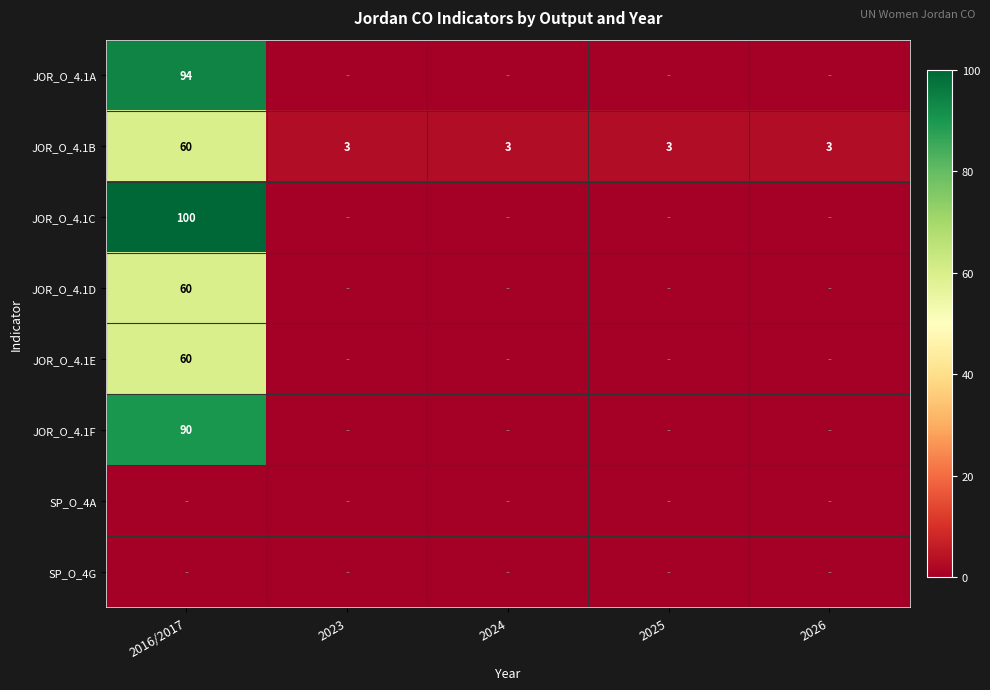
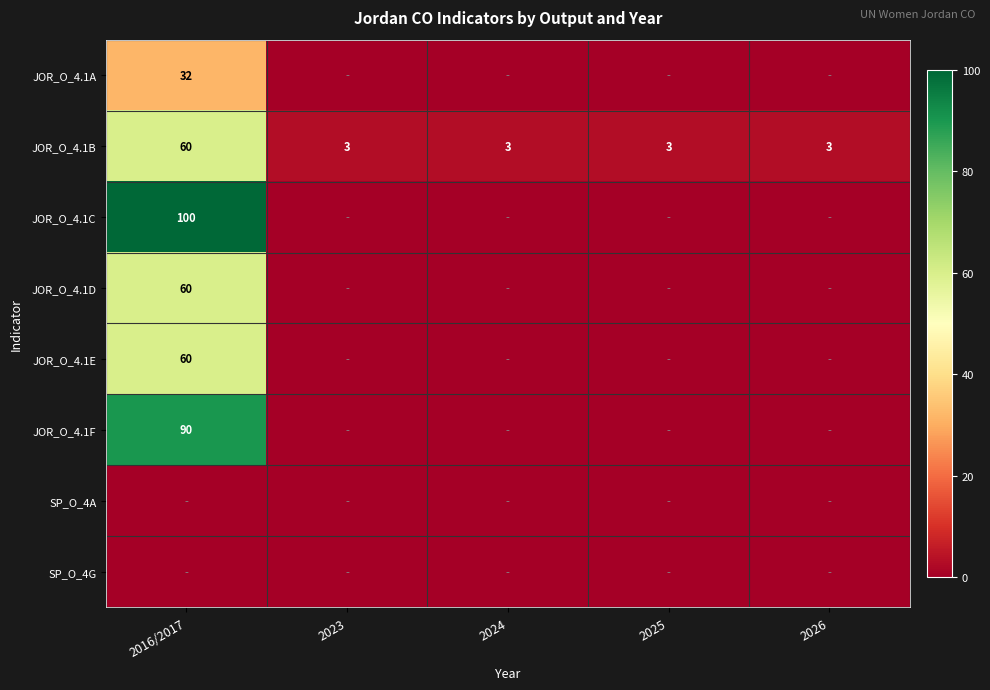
JOR_O_4.1A, 2016/2017: 94 -> 32
